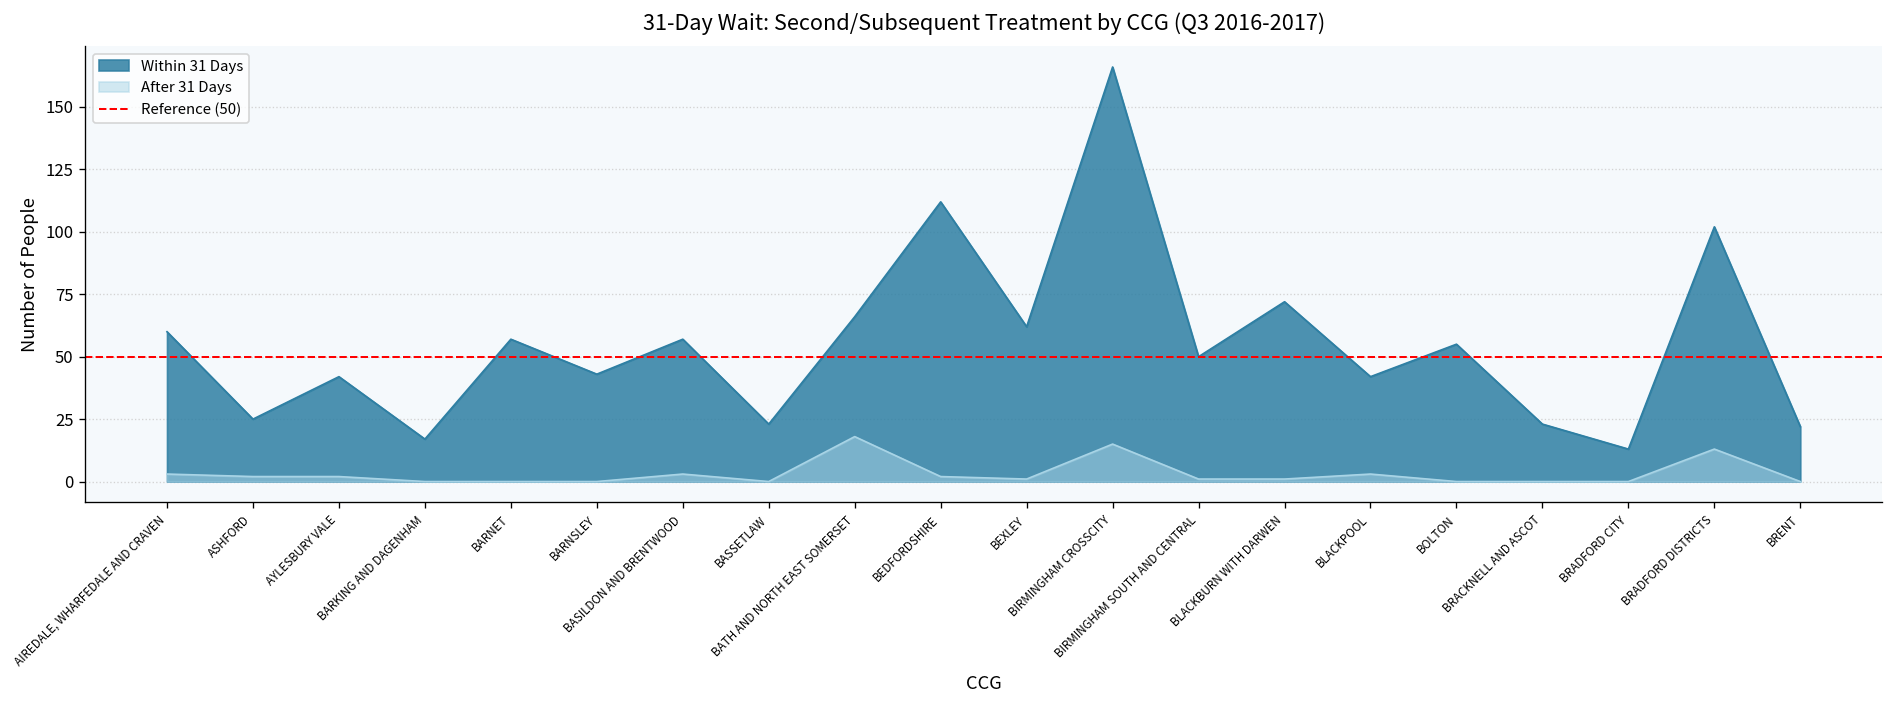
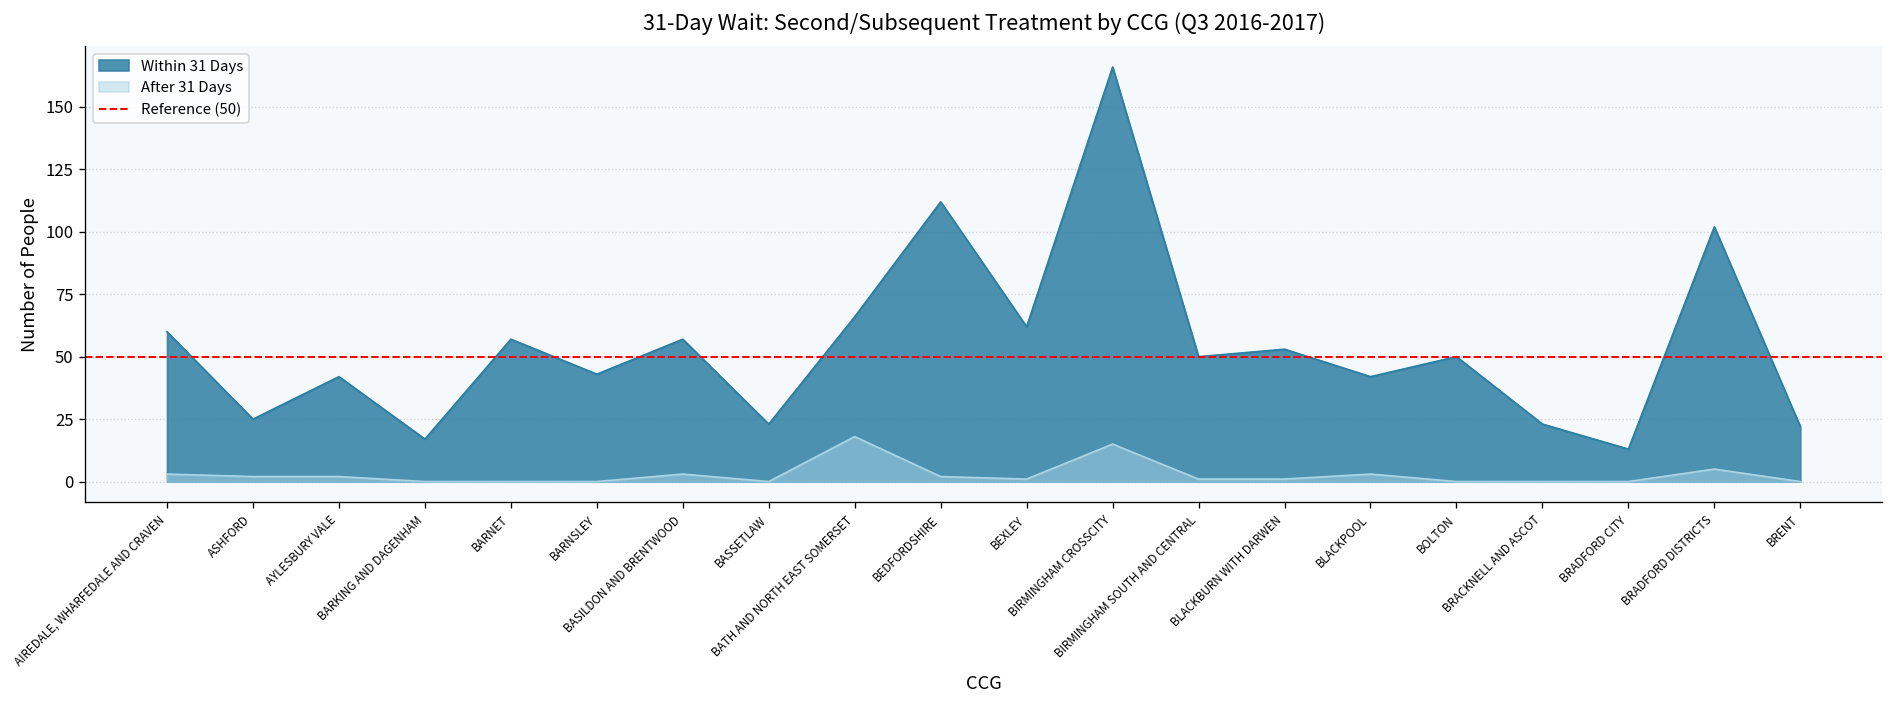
Within 31 Days, BLACKBURN WITH DARWEN: 72 -> 53
Within 31 Days, BOLTON: 55 -> 50
After 31 Days, BRADFORD DISTRICTS: 13 -> 5
